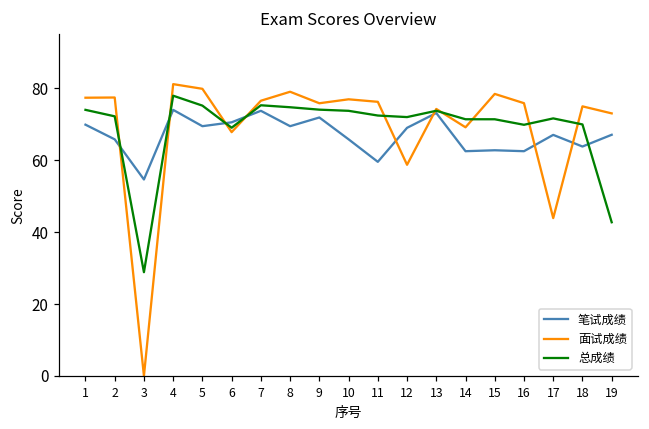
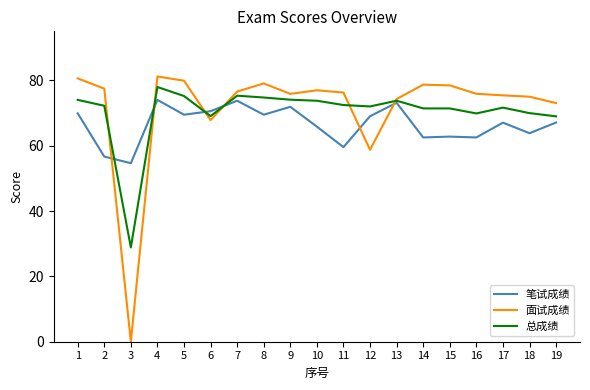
面试成绩, 1: 77 -> 81
笔试成绩, 2: 66 -> 57
面试成绩, 14: 69 -> 79
面试成绩, 17: 44 -> 75
总成绩, 19: 43 -> 69
